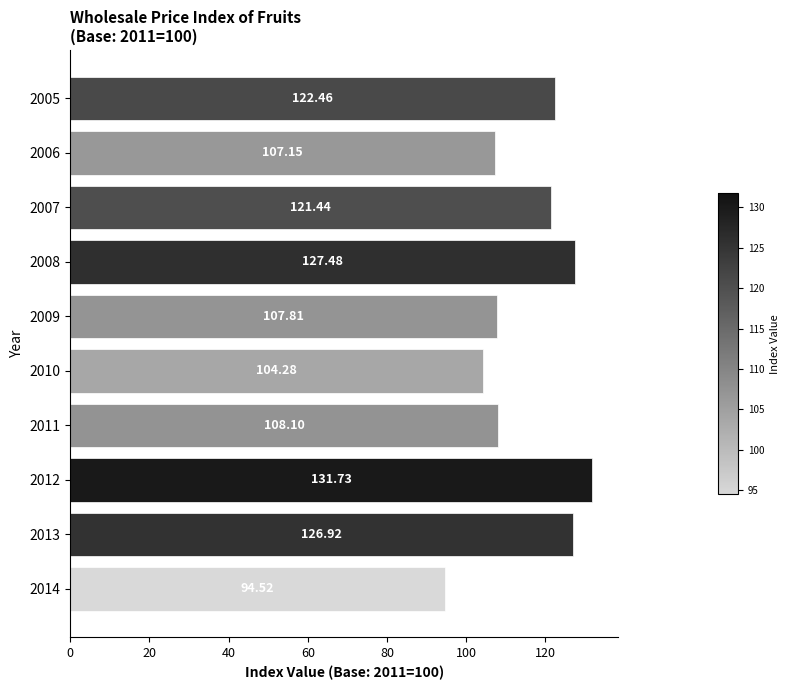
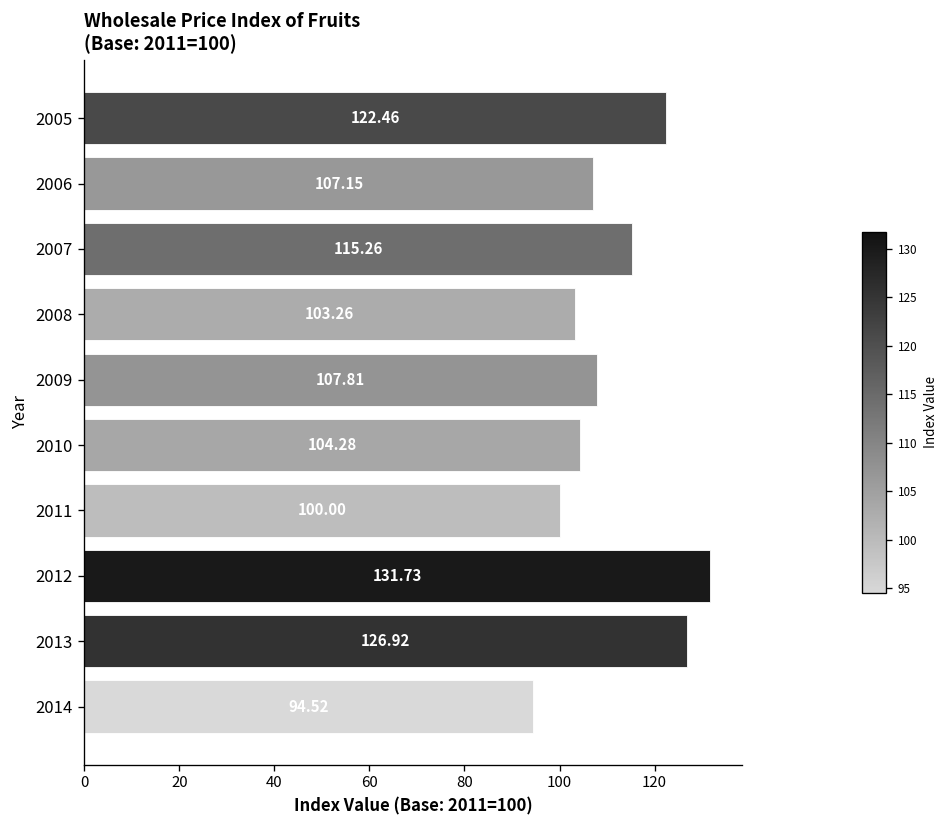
2007: 121.44 -> 115.26
2008: 127.48 -> 103.26
2011: 108.10 -> 100.00
